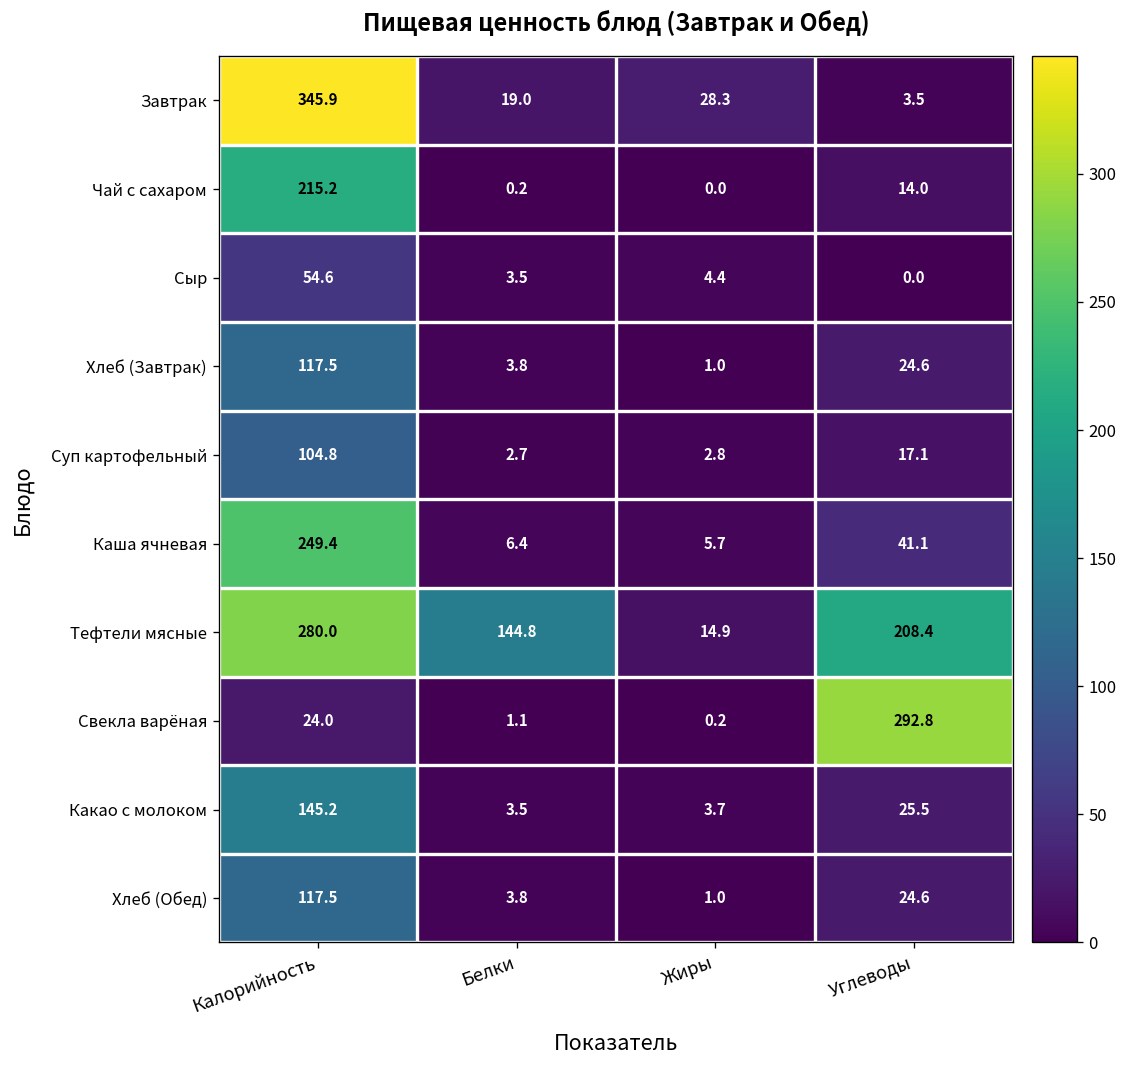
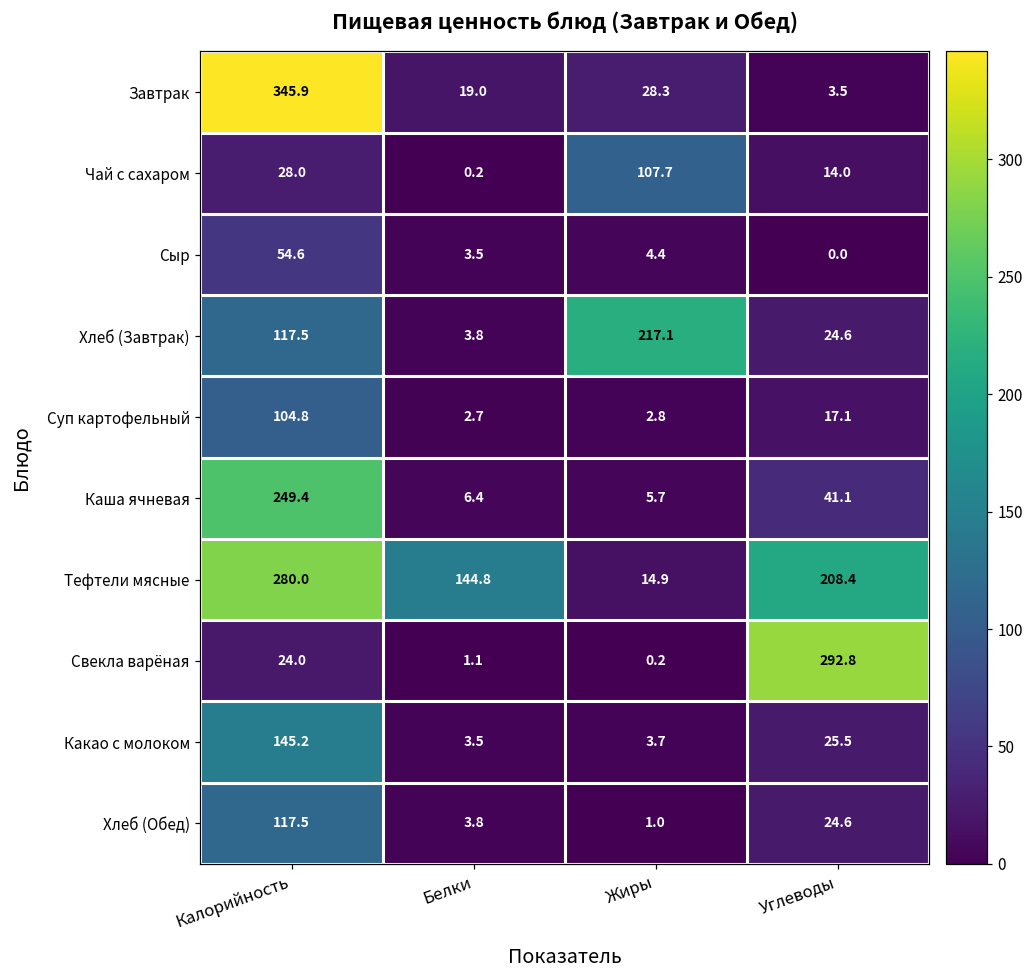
Чай с сахаром, Калорийность: 215.2 -> 28.0
Чай с сахаром, Жиры: 0.0 -> 107.7
Хлеб (Завтрак), Жиры: 1.0 -> 217.1
